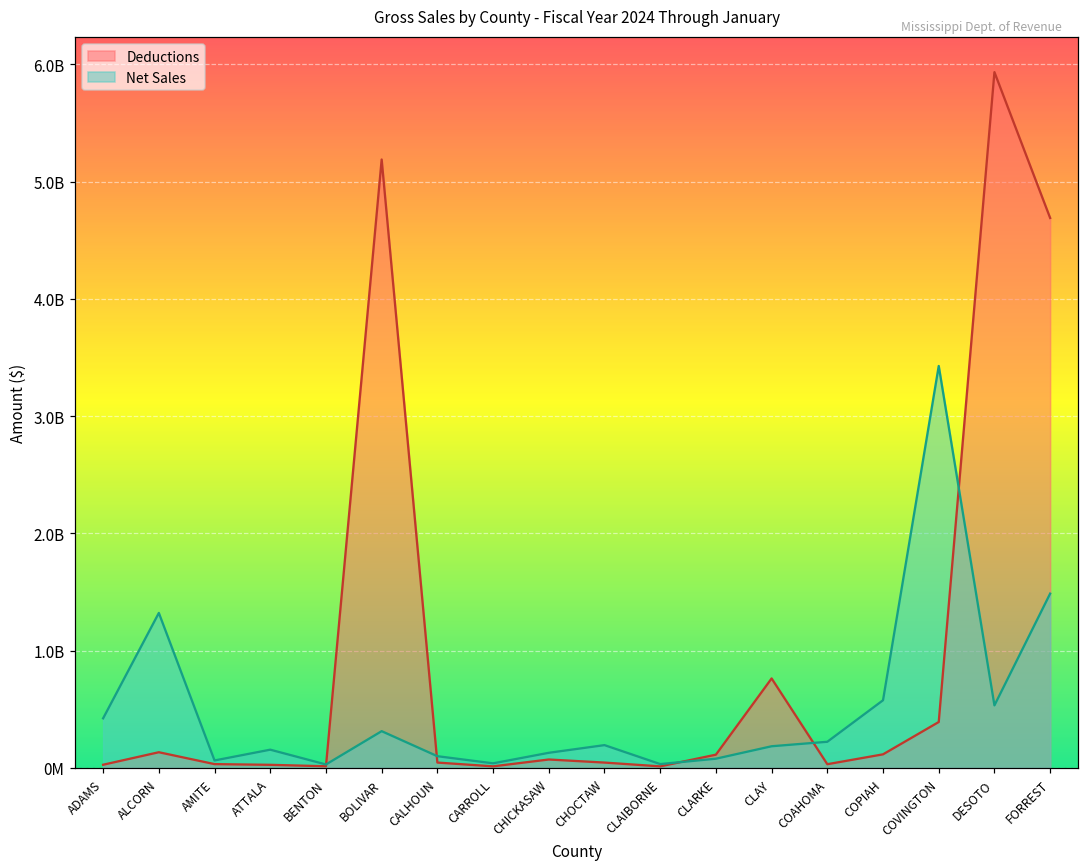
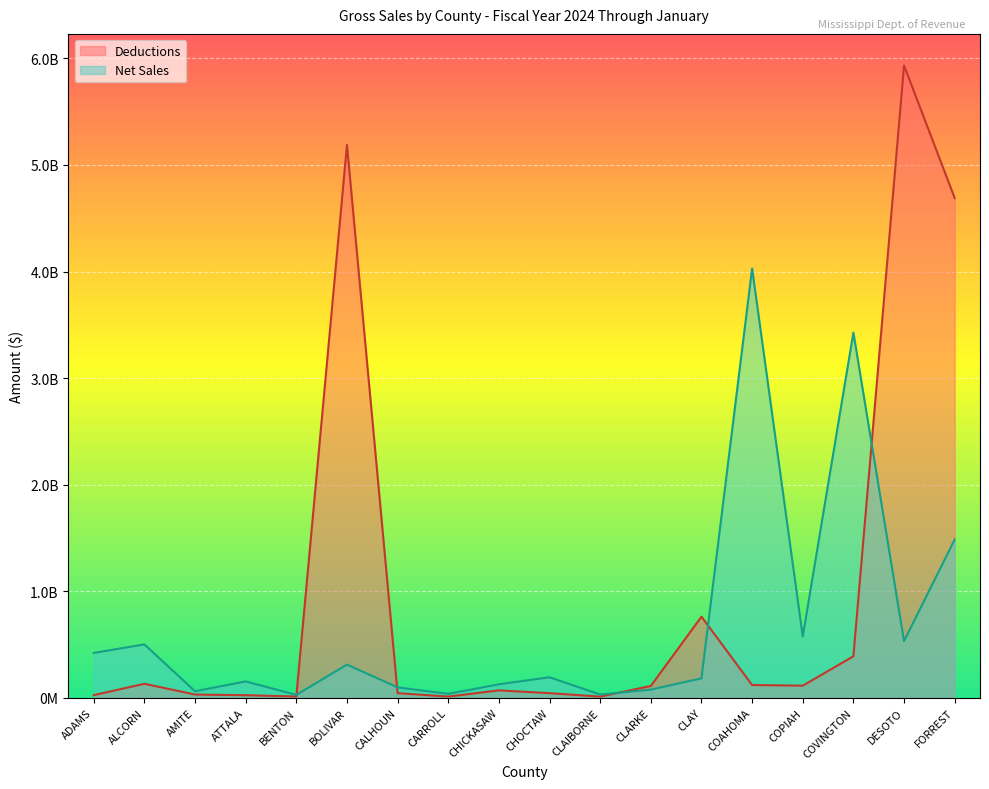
Net Sales, ALCORN: 1320000000 -> 500000000
Deductions, COAHOMA: 30000000 -> 120000000
Net Sales, COAHOMA: 220000000 -> 4030000000
